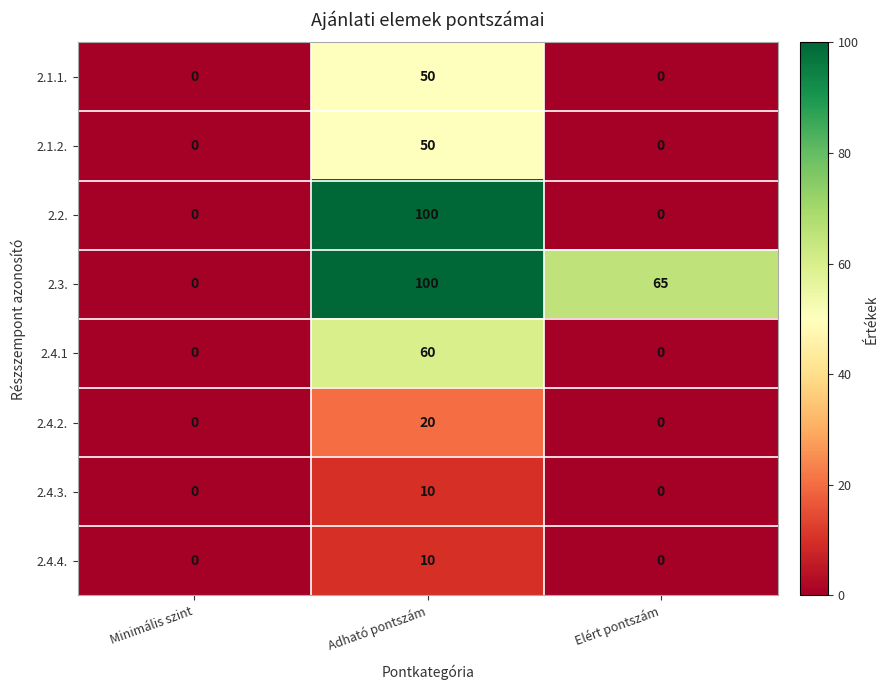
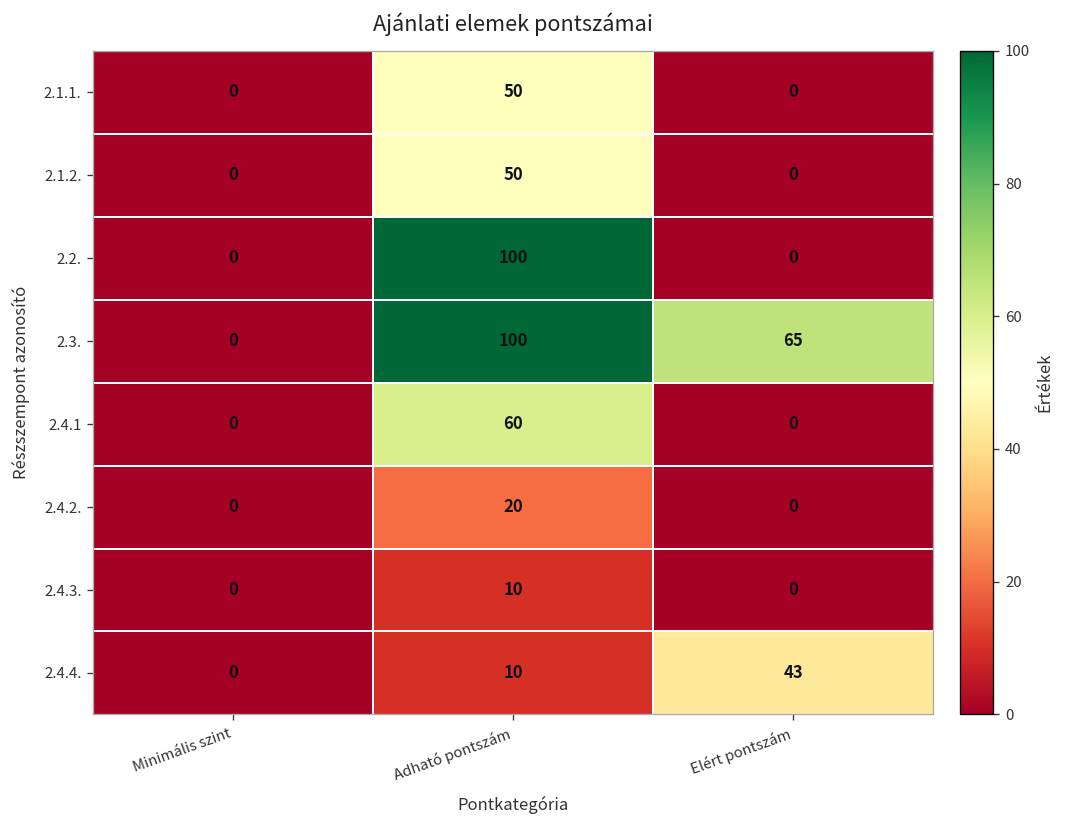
2.4.4., Elért pontszám: 0 -> 43
